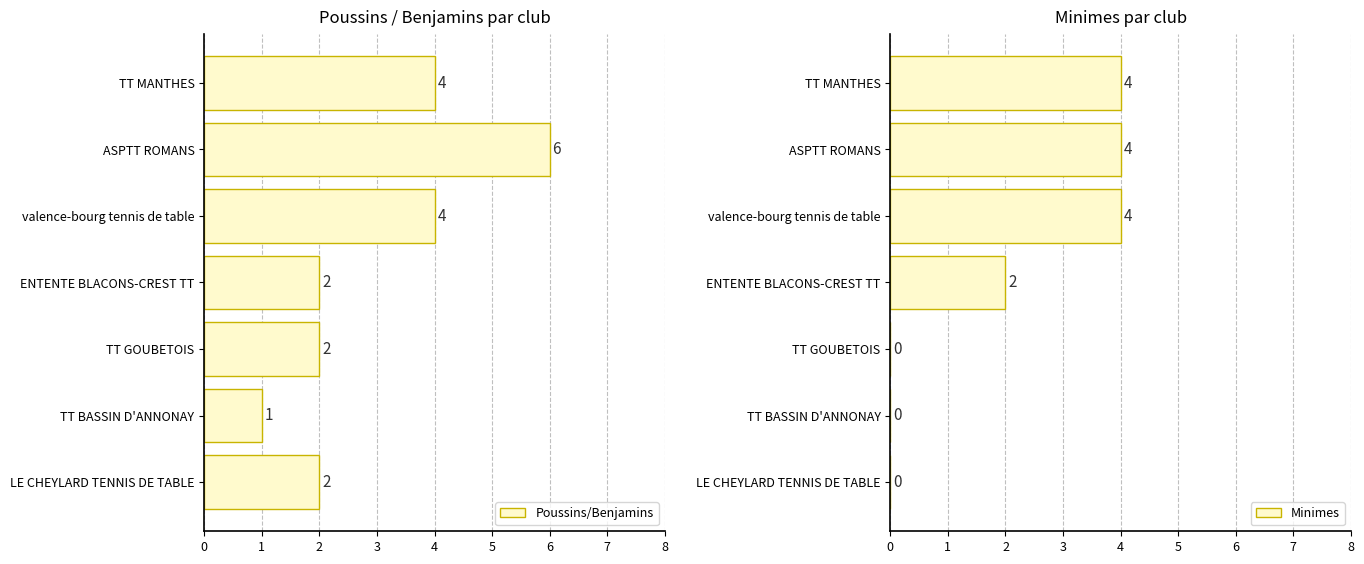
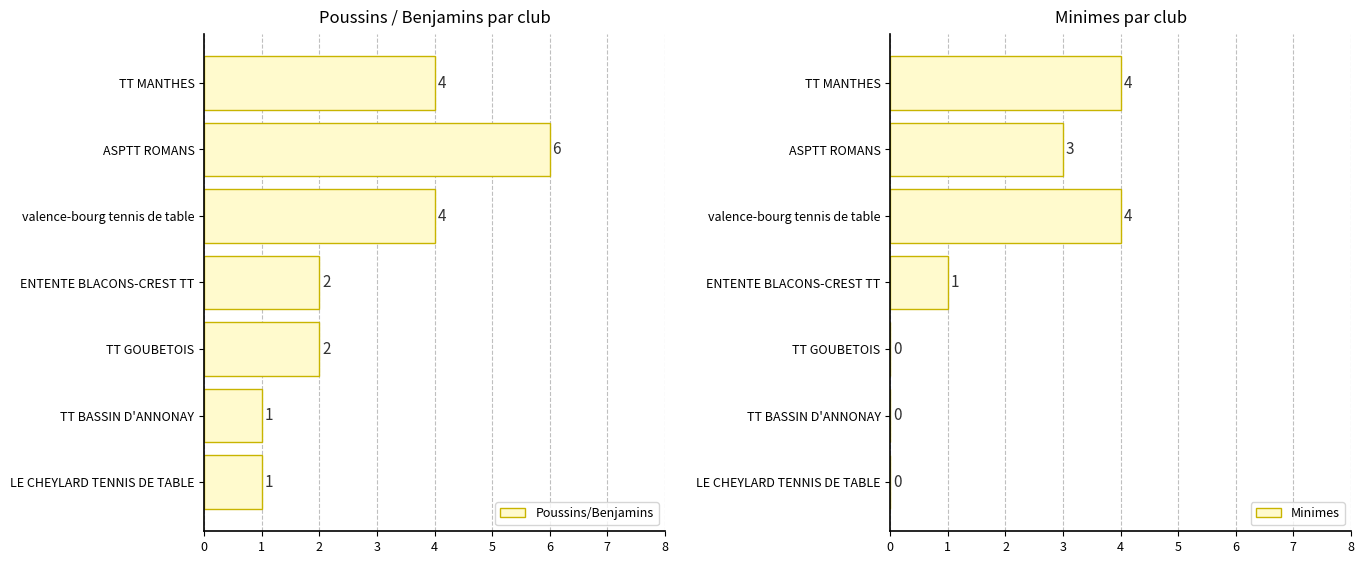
Poussins / Benjamins par club, LE CHEYLARD TENNIS DE TABLE: 2 -> 1
Minimes par club, ASPTT ROMANS: 4 -> 3
Minimes par club, ENTENTE BLACONS-CREST TT: 2 -> 1
